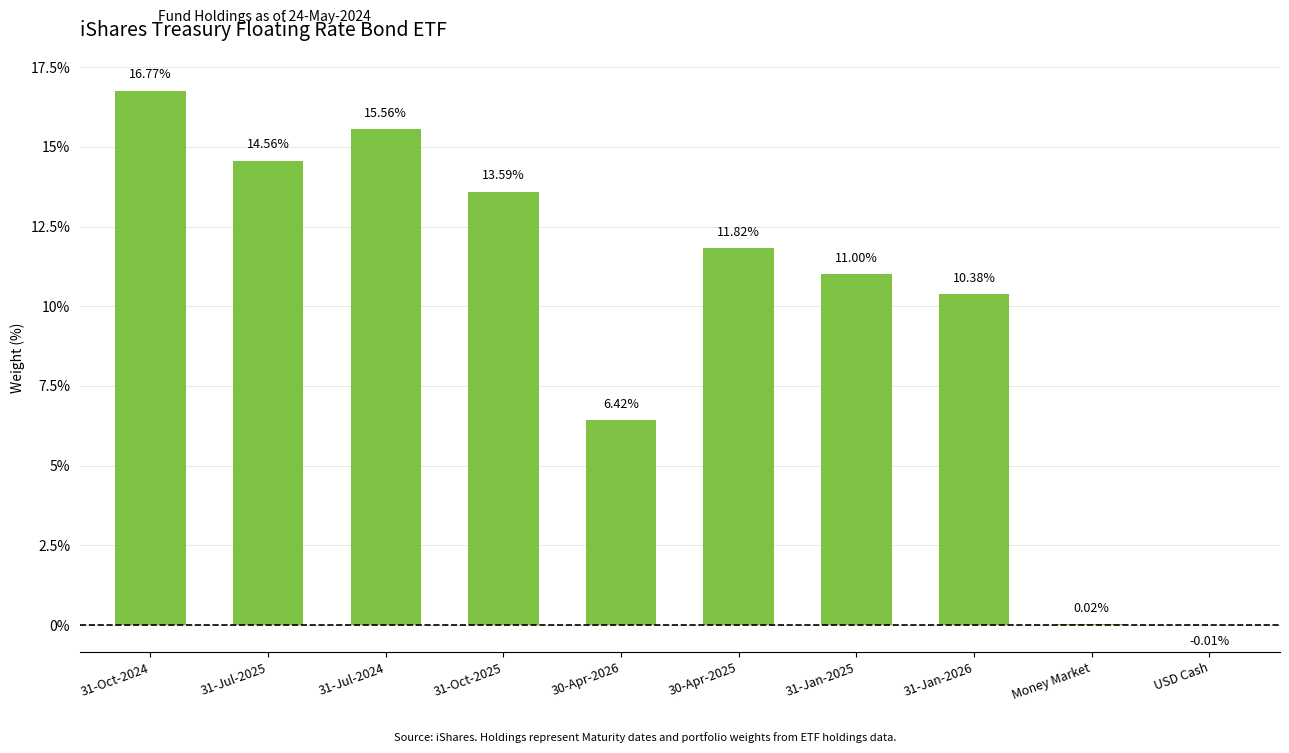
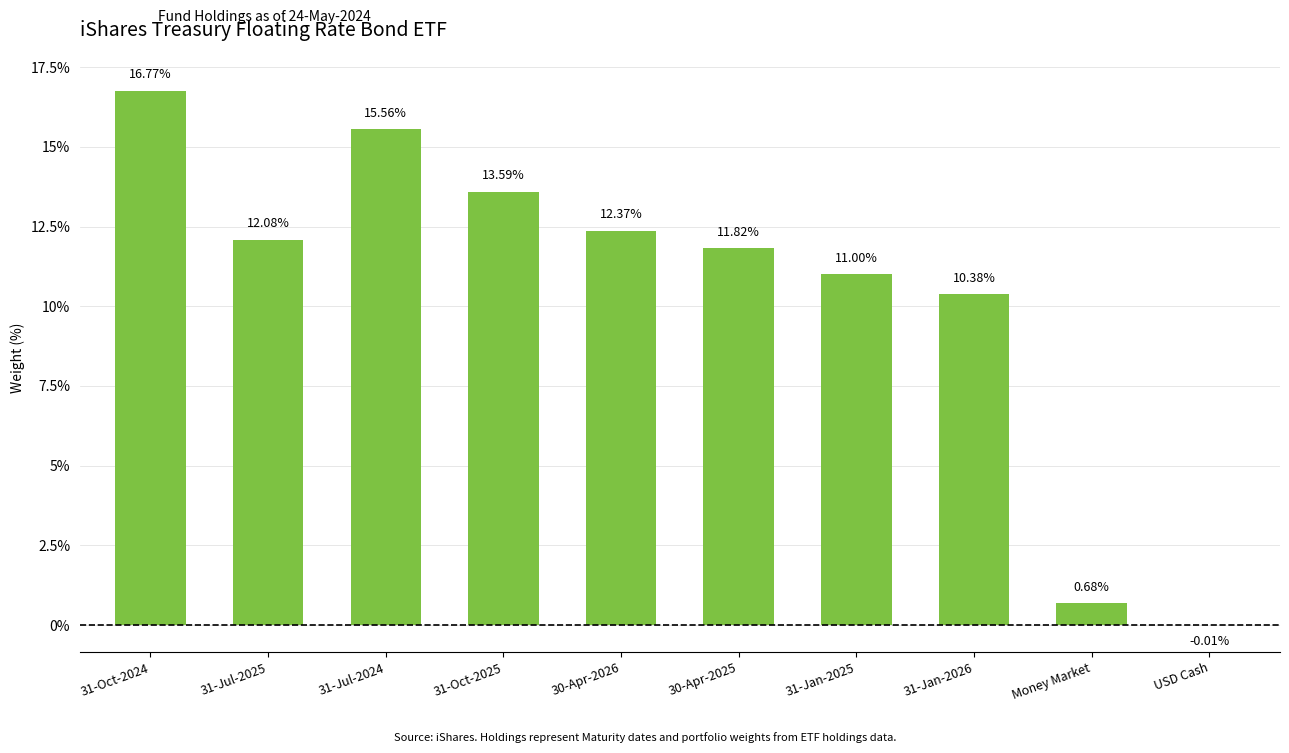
31-Jul-2025: 14.56% -> 12.08%
30-Apr-2026: 6.42% -> 12.37%
Money Market: 0.02% -> 0.68%
